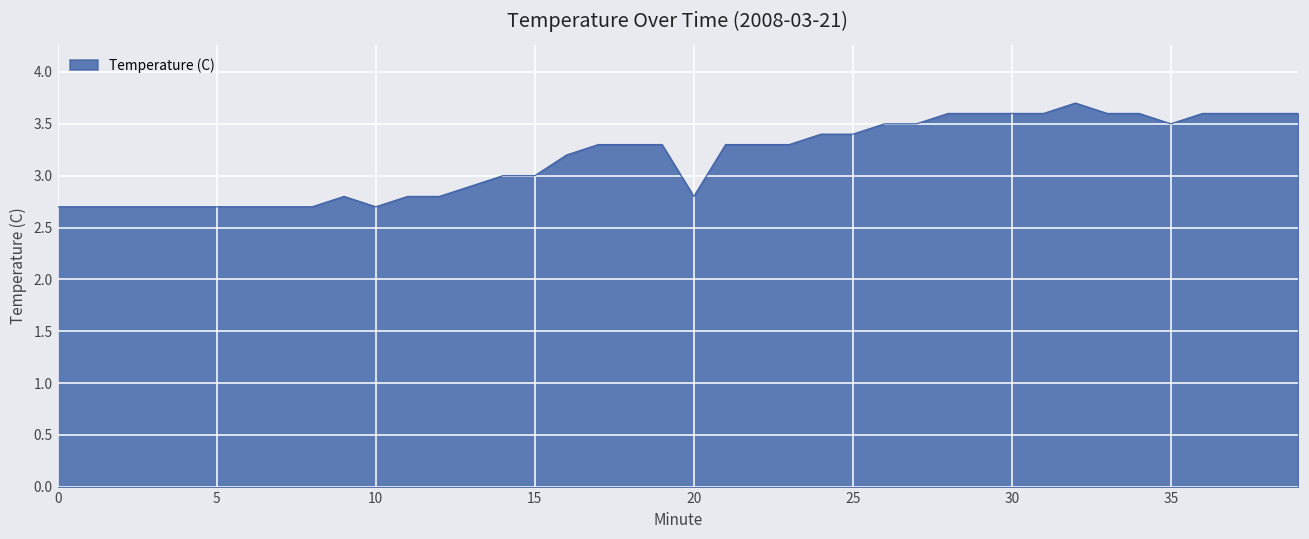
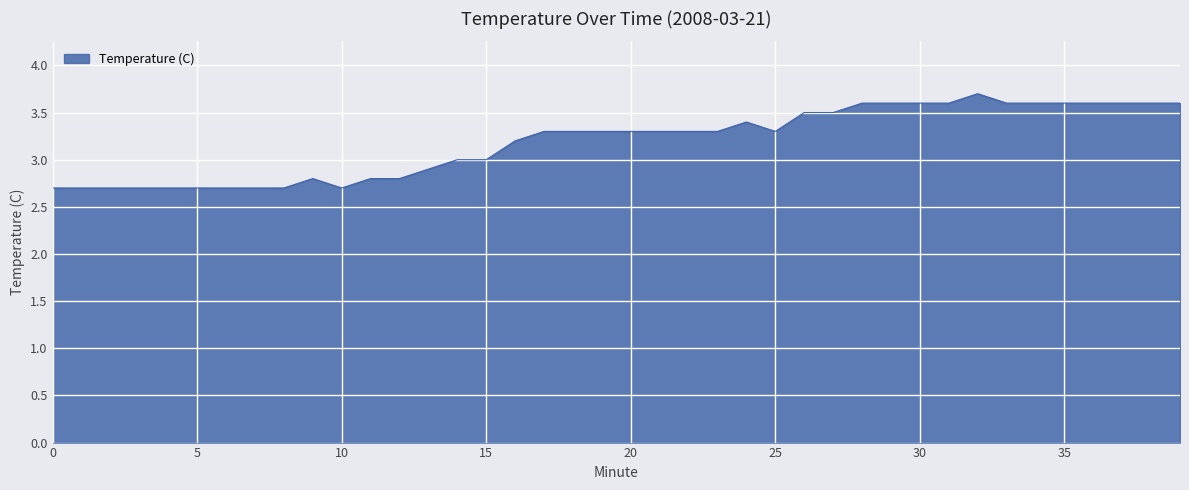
20: 2.8 -> 3.3
25: 3.4 -> 3.3
35: 3.5 -> 3.6
